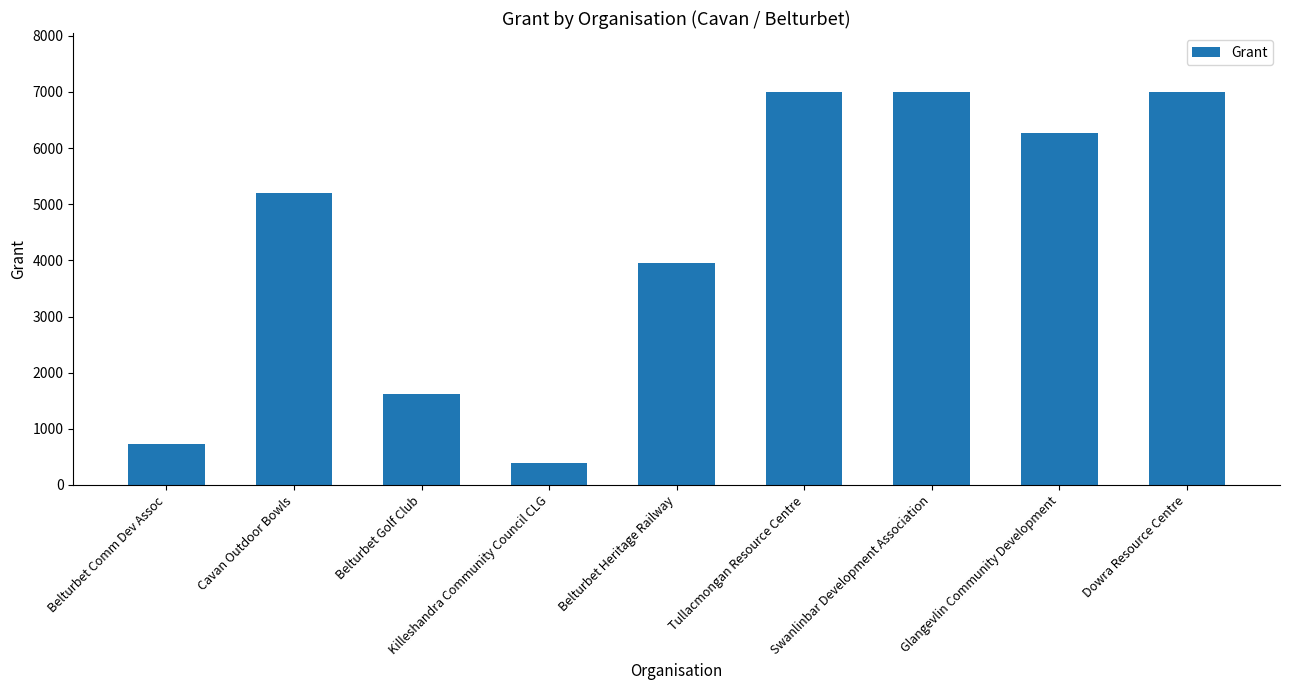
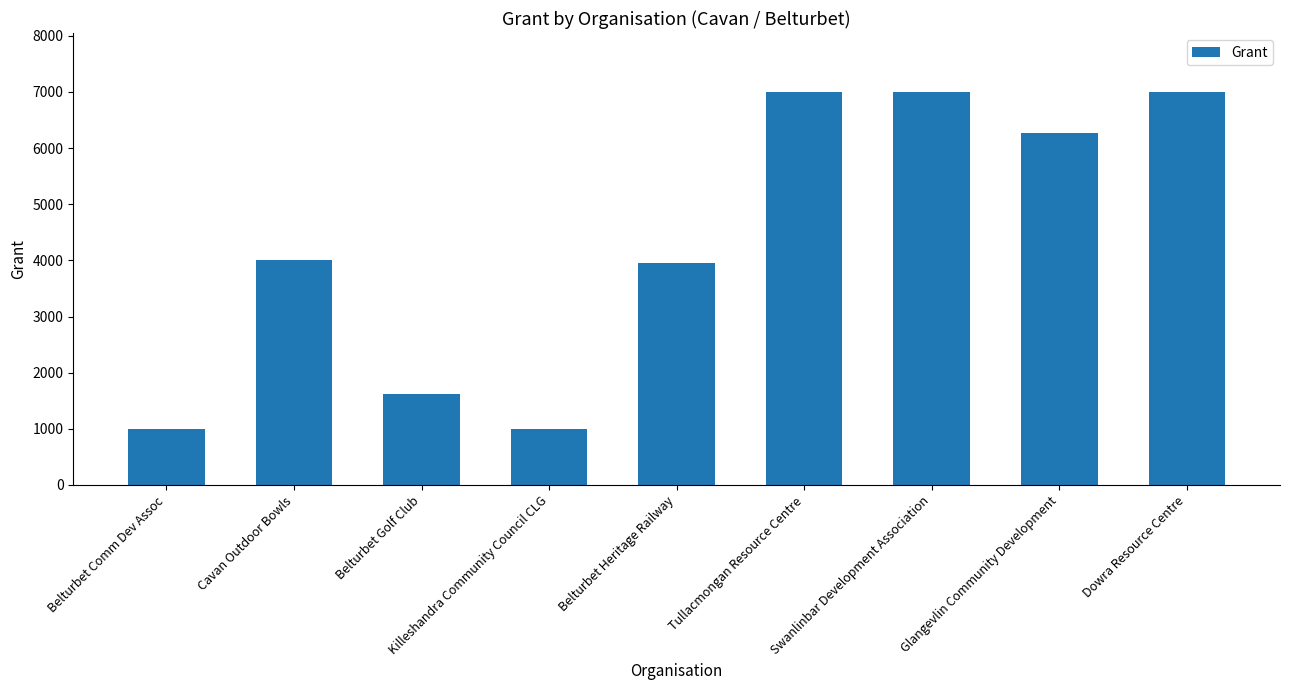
Belturbet Comm Dev Assoc: 700 -> 1000
Cavan Outdoor Bowls: 5200 -> 4000
Killeshandra Community Council CLG: 400 -> 1000
